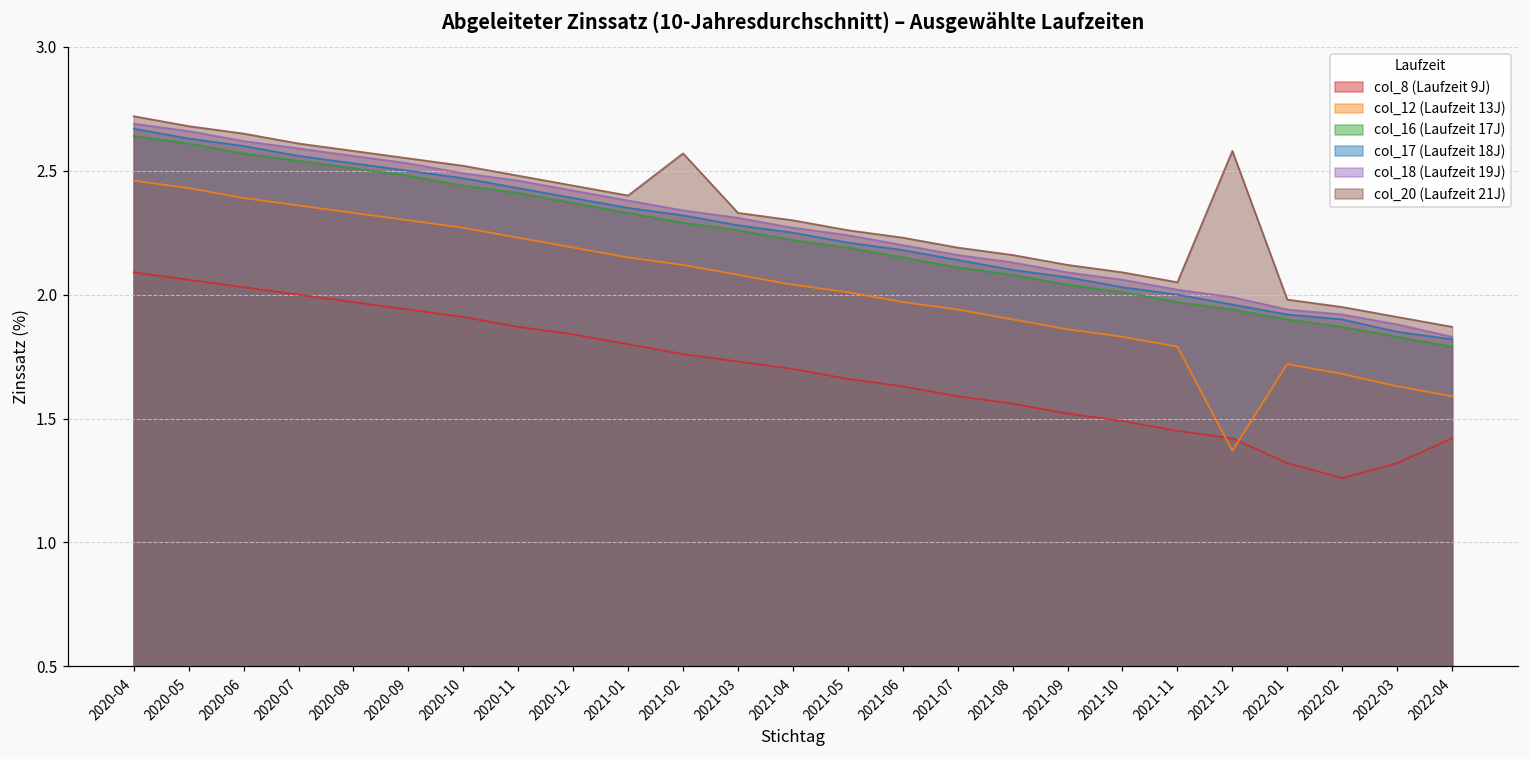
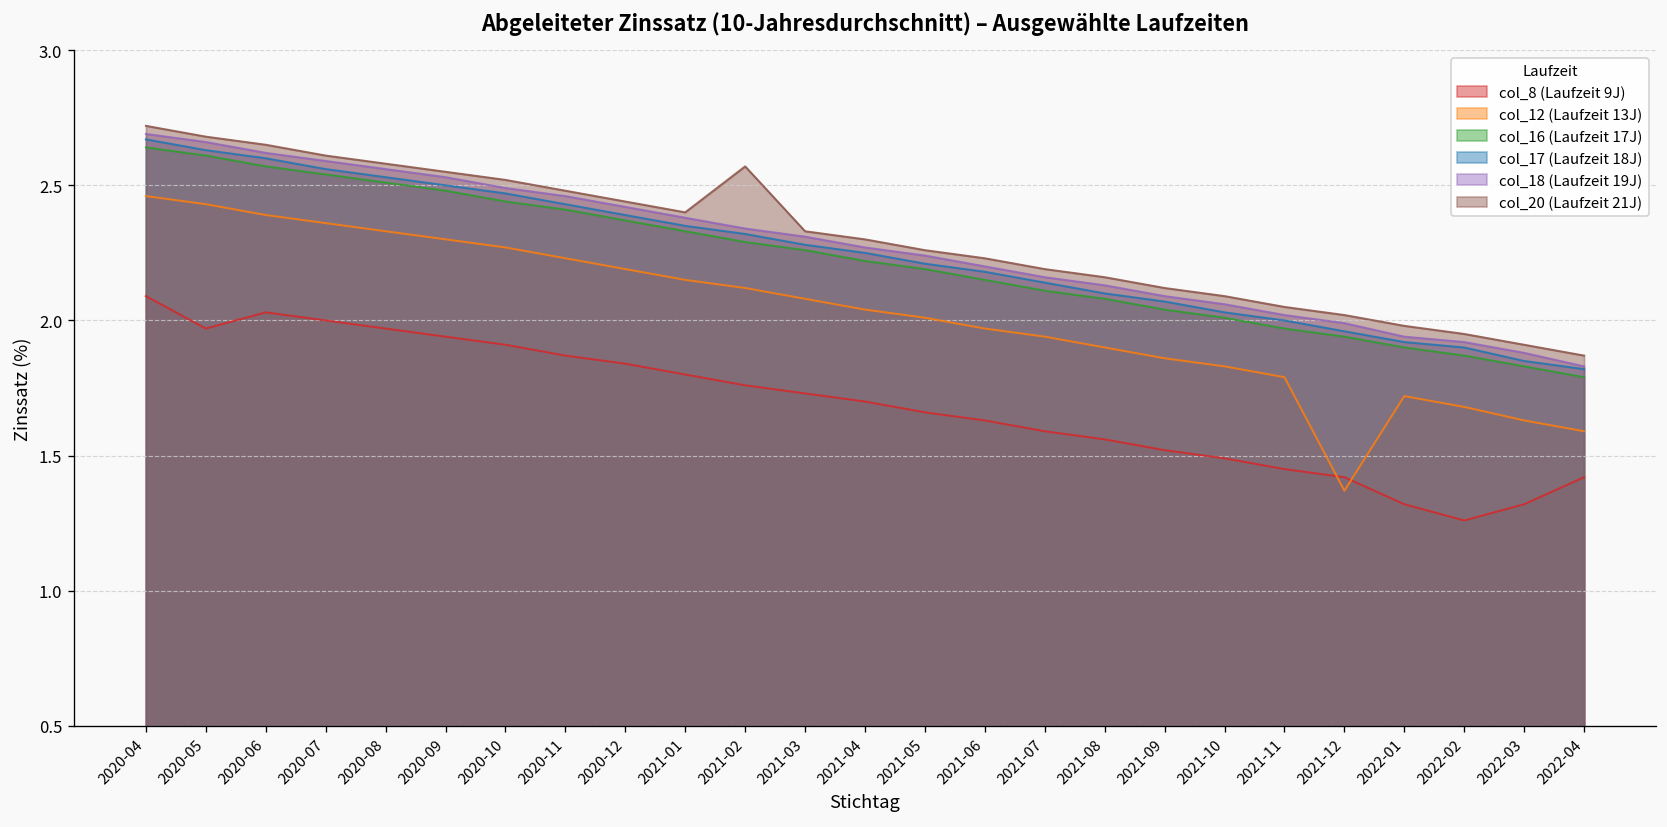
col_8 (Laufzeit 9J), 2020-05: 2.06 -> 1.97
col_20 (Laufzeit 21J), 2021-12: 2.58 -> 2.02
